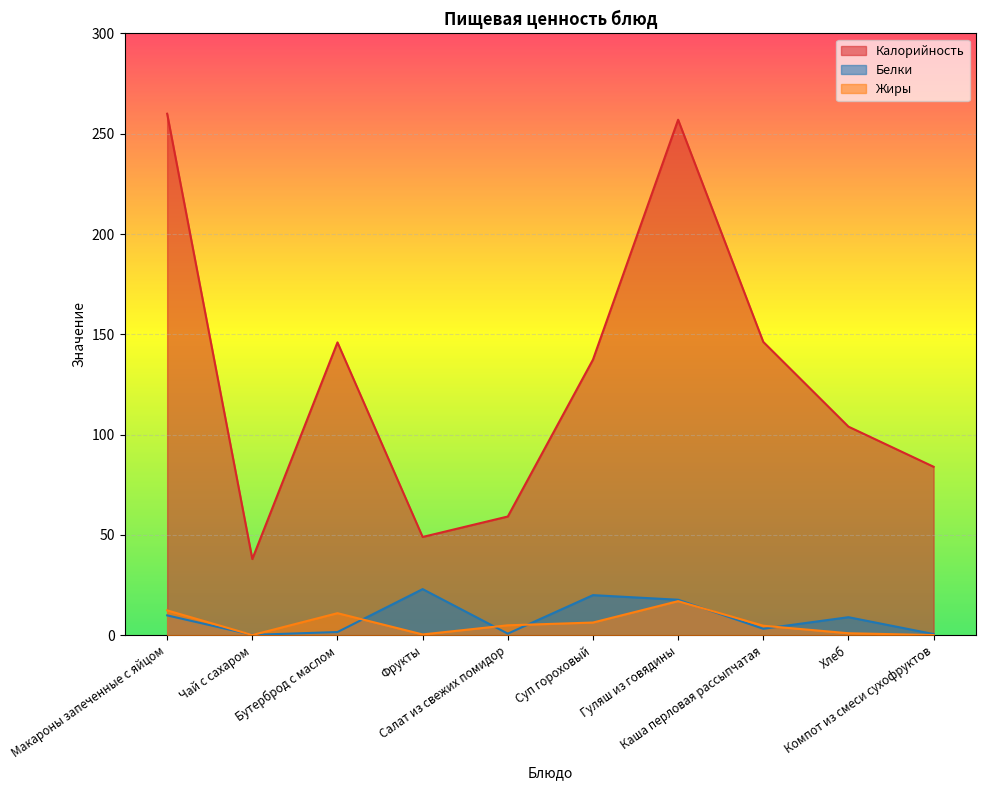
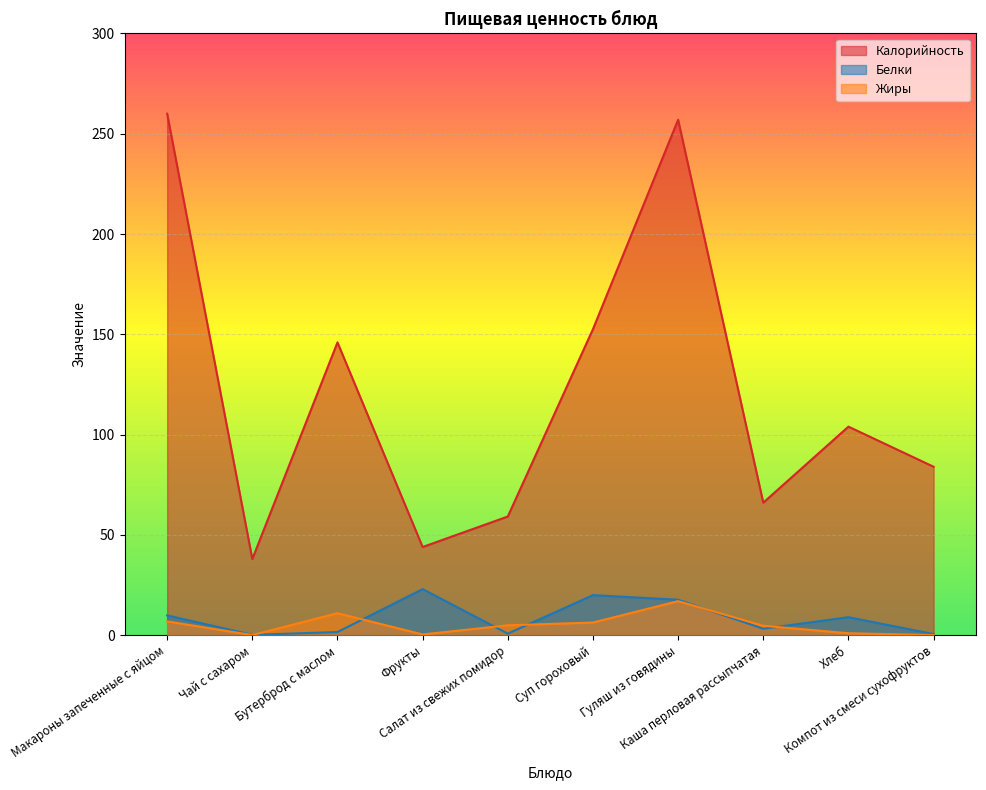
Жиры, Макароны запеченные с яйцом: 12 -> 7
Калорийность, Фрукты: 49 -> 44
Калорийность, Суп гороховый: 137 -> 153
Калорийность, Каша перловая рассыпчатая: 146 -> 66
